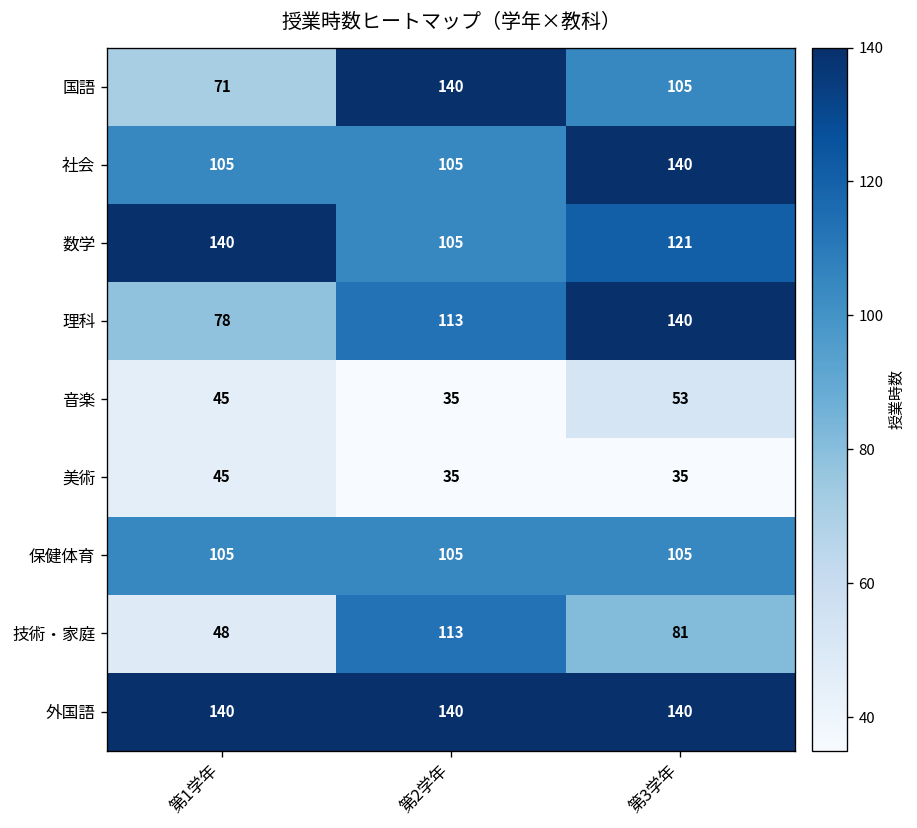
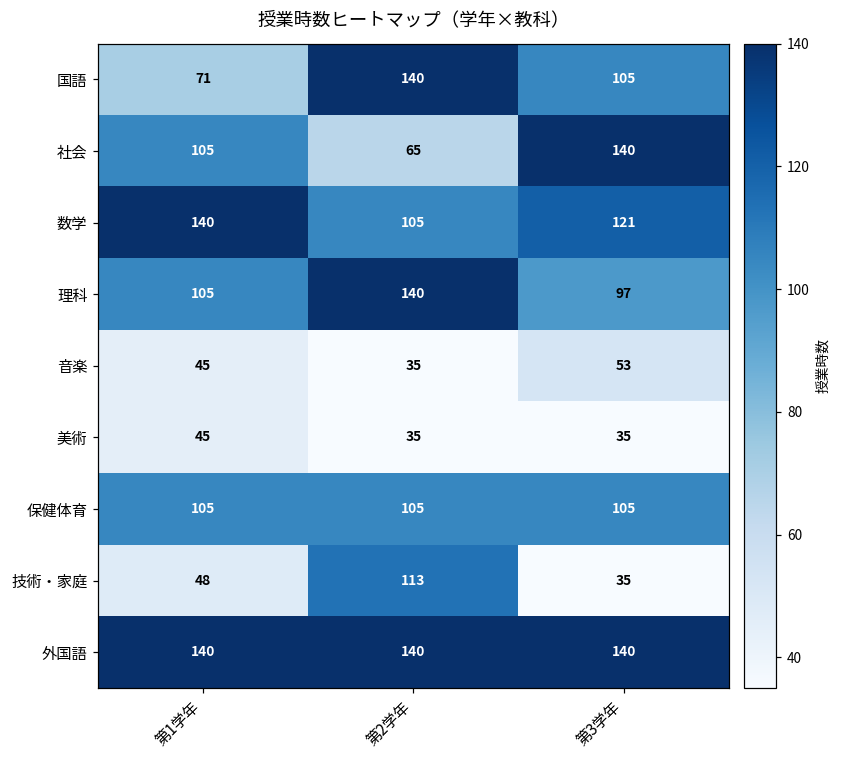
社会, 第2学年: 105 -> 65
理科, 第1学年: 78 -> 105
理科, 第2学年: 113 -> 140
理科, 第3学年: 140 -> 97
技術・家庭, 第3学年: 81 -> 35
